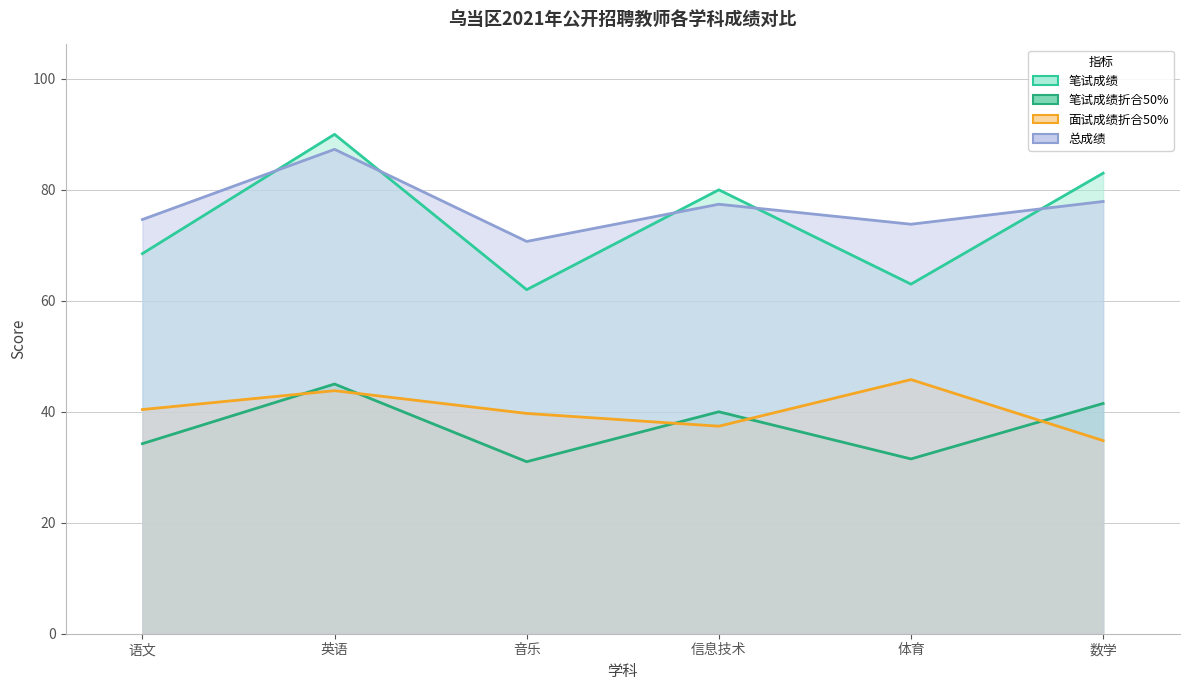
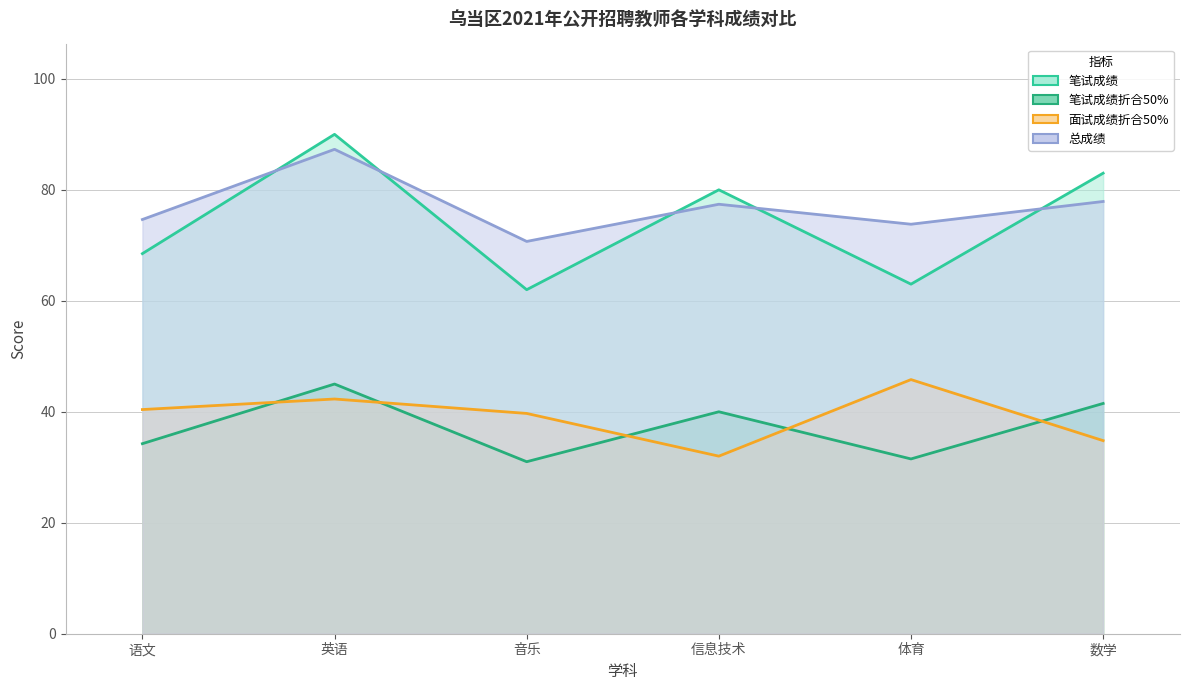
面试成绩折合50%, 英语: 44 -> 42
面试成绩折合50%, 信息技术: 37 -> 32
